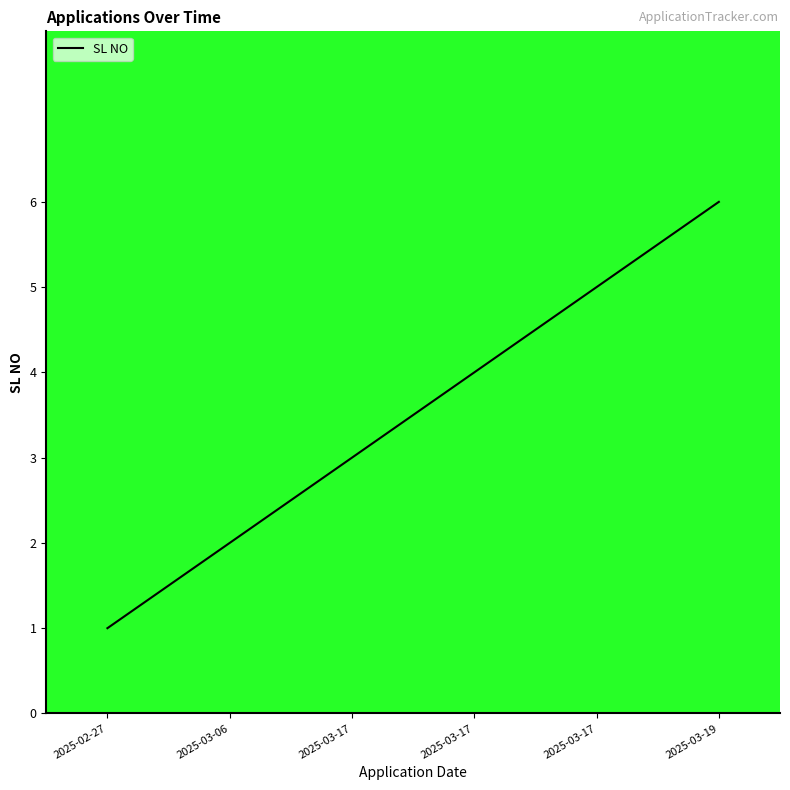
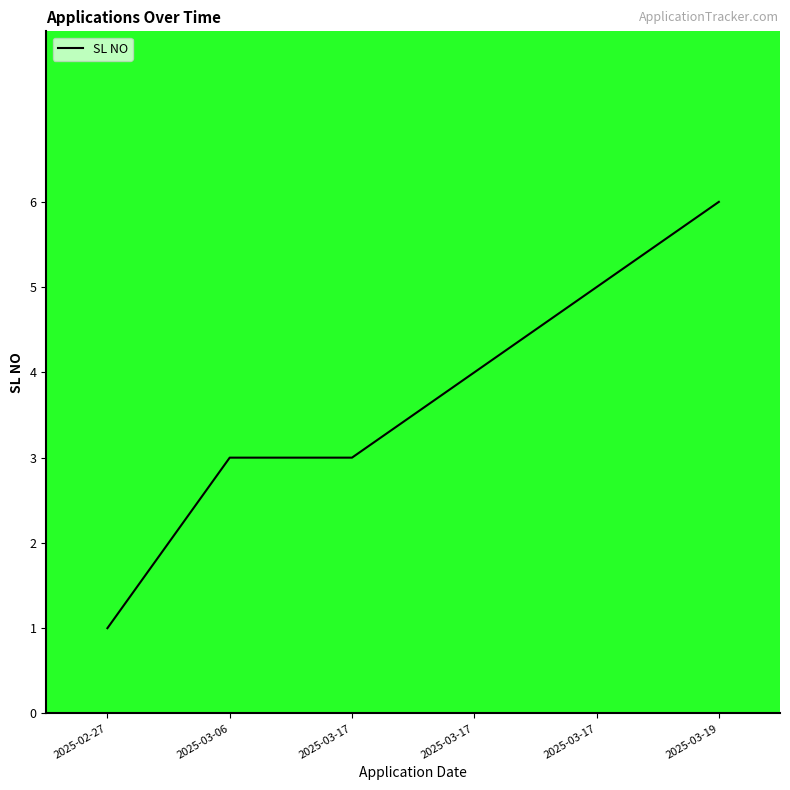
2025-03-06: 2 -> 3
